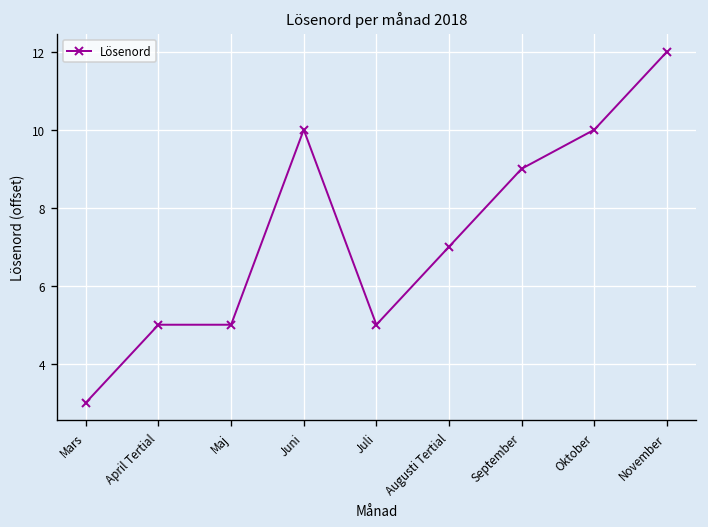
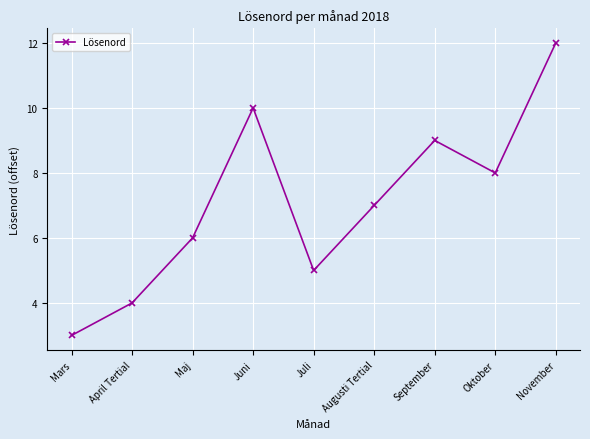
April Tertial: 5.0 -> 4.0
Maj: 5.0 -> 6.0
Oktober: 10.0 -> 8.0
